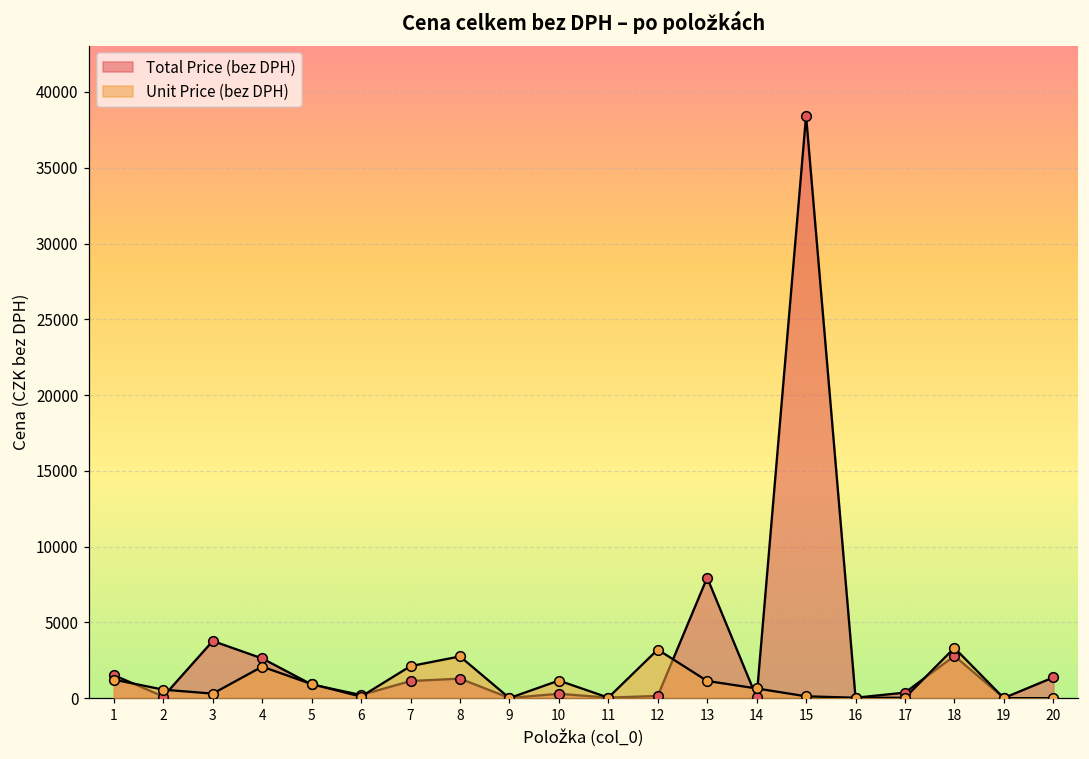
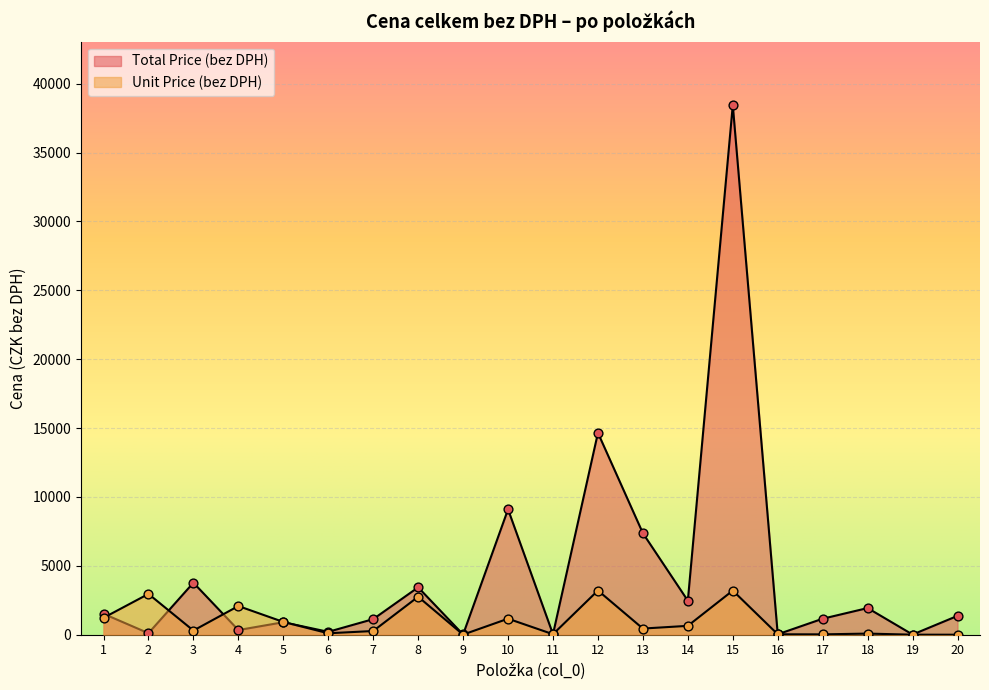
Unit Price (bez DPH), 2: 600 -> 3000
Total Price (bez DPH), 4: 2600 -> 300
Unit Price (bez DPH), 7: 2100 -> 300
Total Price (bez DPH), 8: 1300 -> 3400
Total Price (bez DPH), 10: 300 -> 9100
Total Price (bez DPH), 12: 100 -> 14700
Total Price (bez DPH), 13: 8000 -> 7400
Unit Price (bez DPH), 13: 1100 -> 400
Total Price (bez DPH), 14: 0 -> 2500
Unit Price (bez DPH), 15: 100 -> 3200
Total Price (bez DPH), 17: 400 -> 1200
Total Price (bez DPH), 18: 2800 -> 1900
Unit Price (bez DPH), 18: 3300 -> 100
